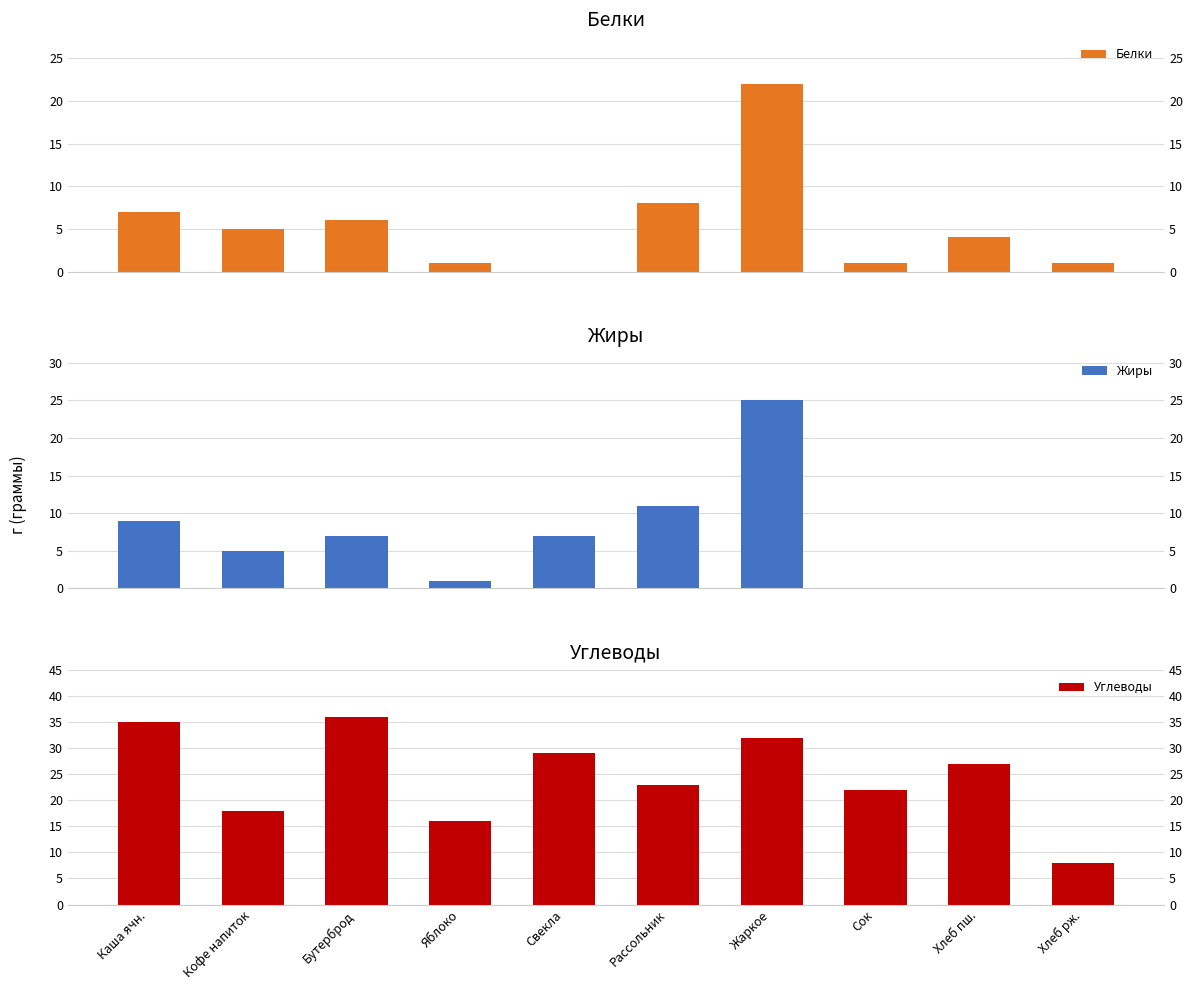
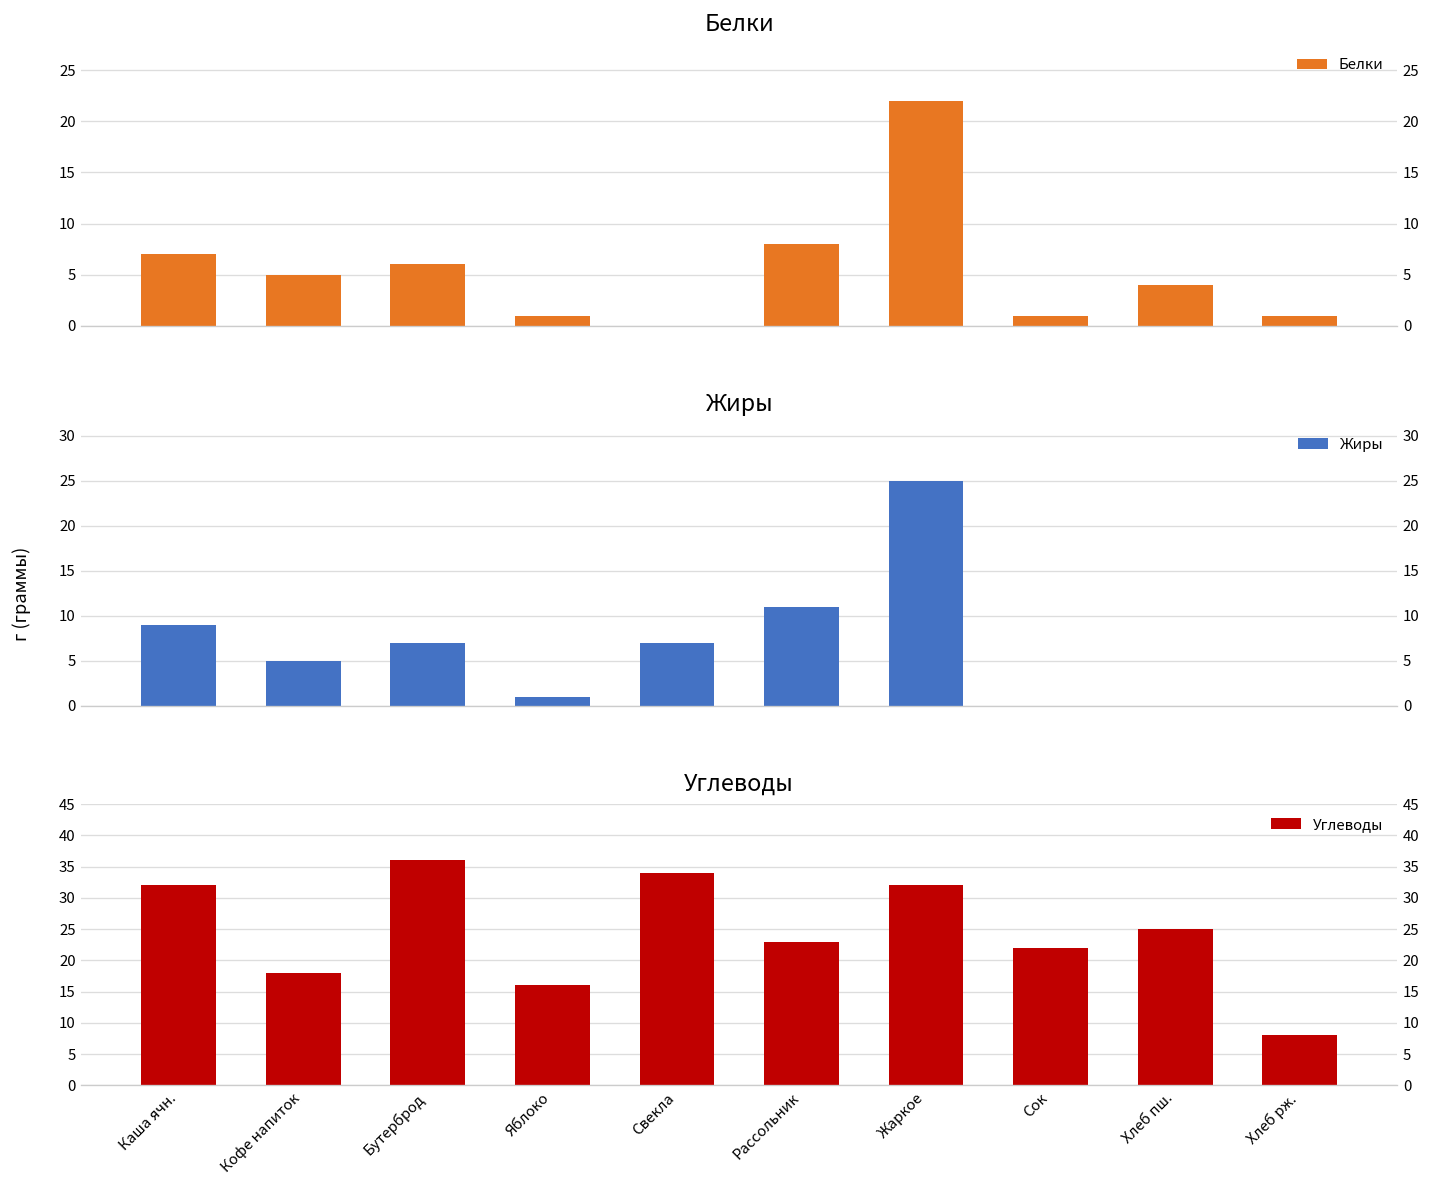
Углеводы, Каша ячн.: 35 -> 32
Углеводы, Свекла: 29 -> 34
Углеводы, Хлеб пш.: 27 -> 25
